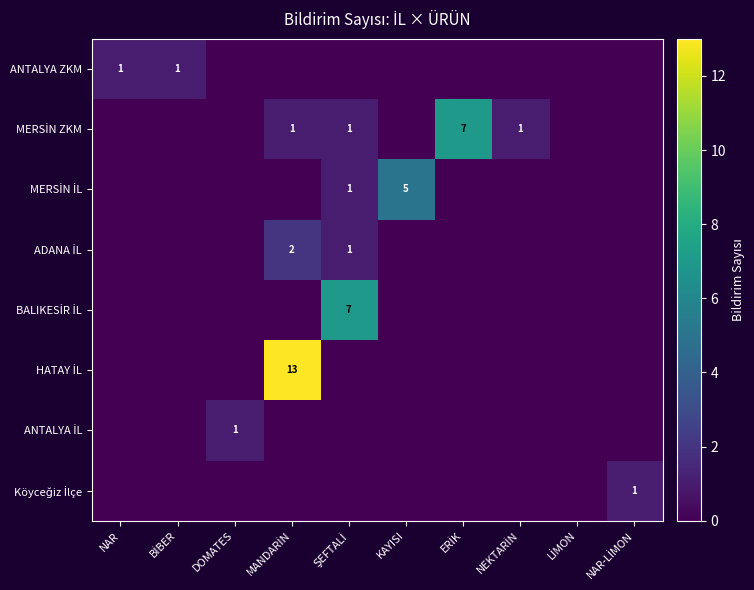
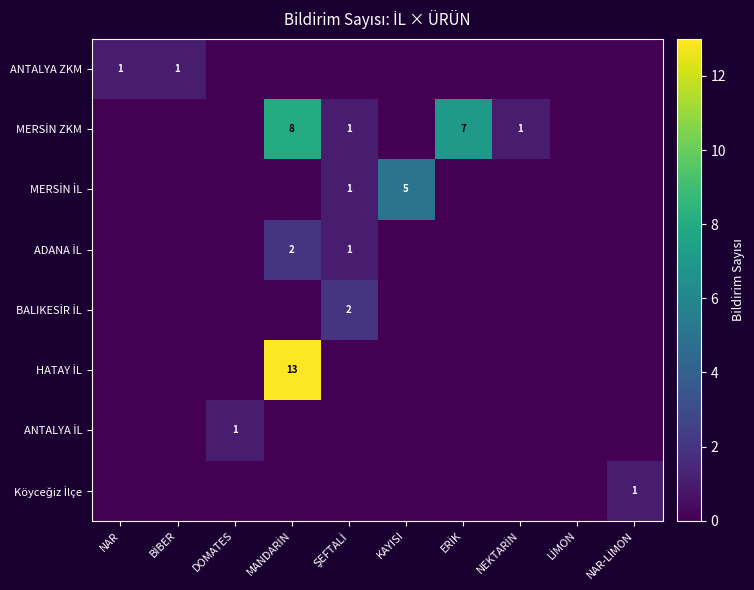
MERSİN ZKM, MANDARİN: 1 -> 8
BALIKESİR İL, ŞEFTALİ: 7 -> 2
